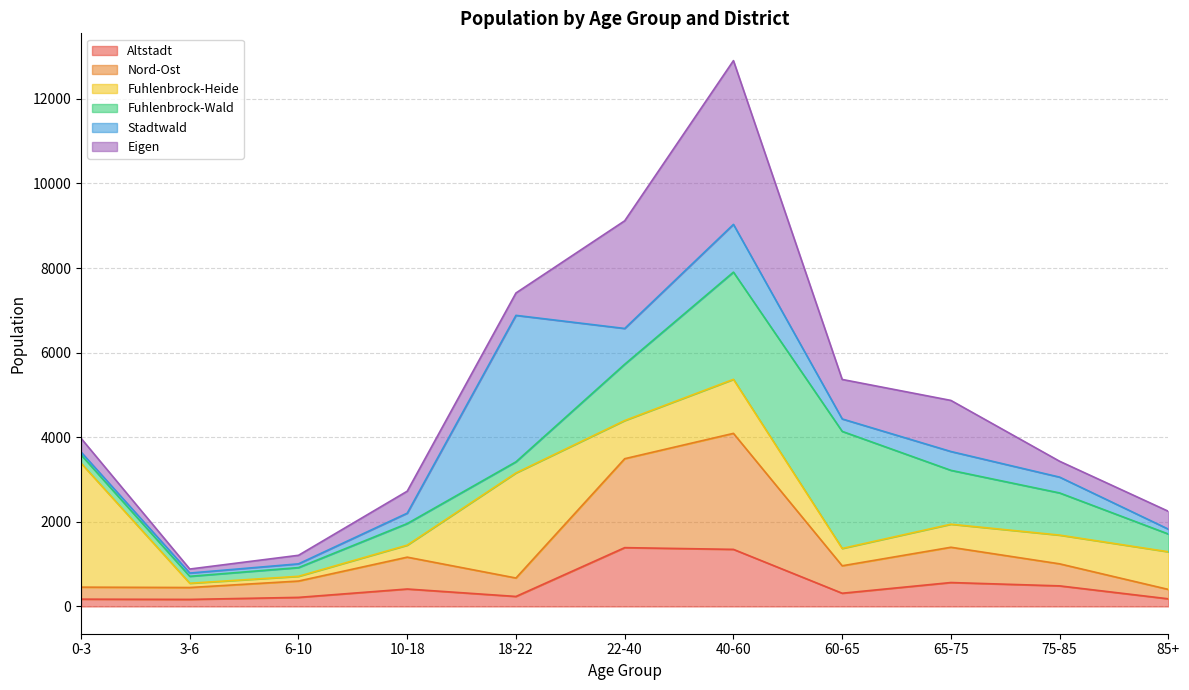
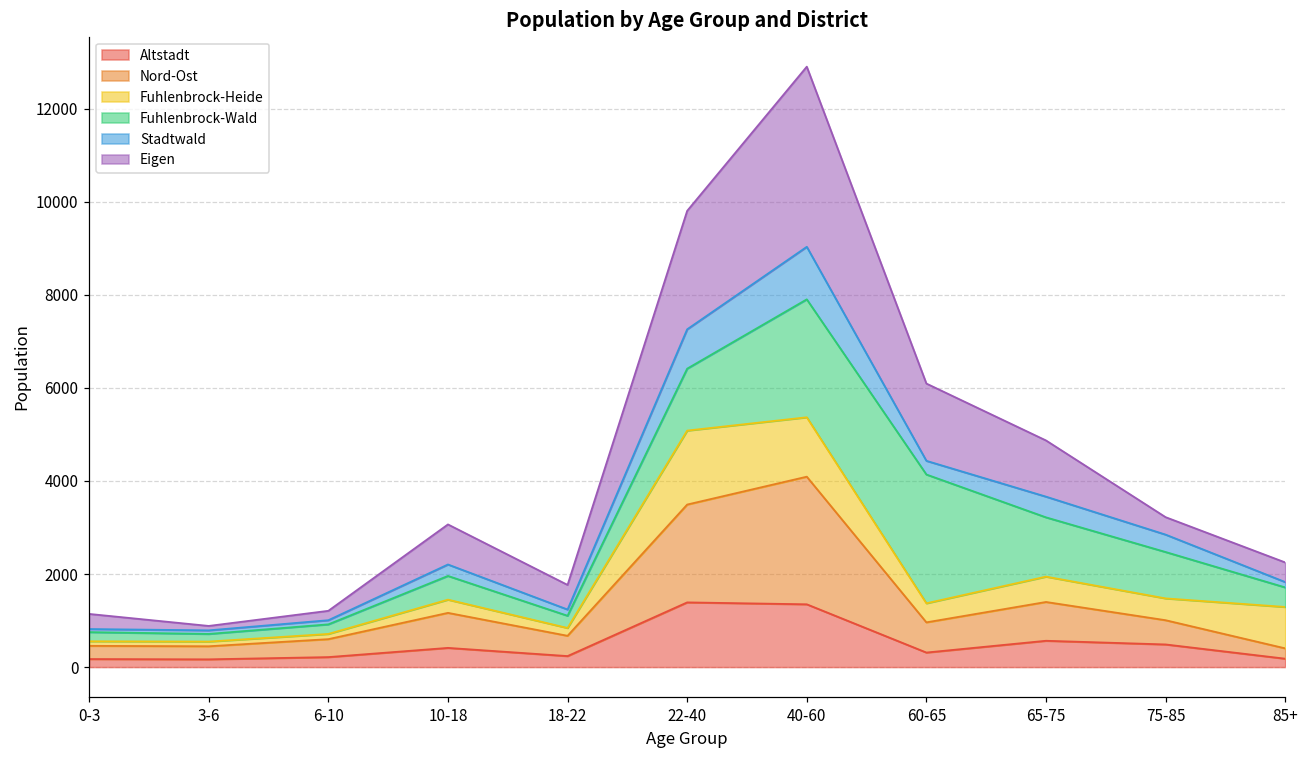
Fuhlenbrock-Heide, 0-3: 2900 -> 100
Eigen, 10-18: 500 -> 900
Fuhlenbrock-Heide, 18-22: 2500 -> 200
Stadtwald, 18-22: 3500 -> 100
Fuhlenbrock-Heide, 22-40: 900 -> 1600
Eigen, 60-65: 900 -> 1700
Fuhlenbrock-Heide, 75-85: 700 -> 500
